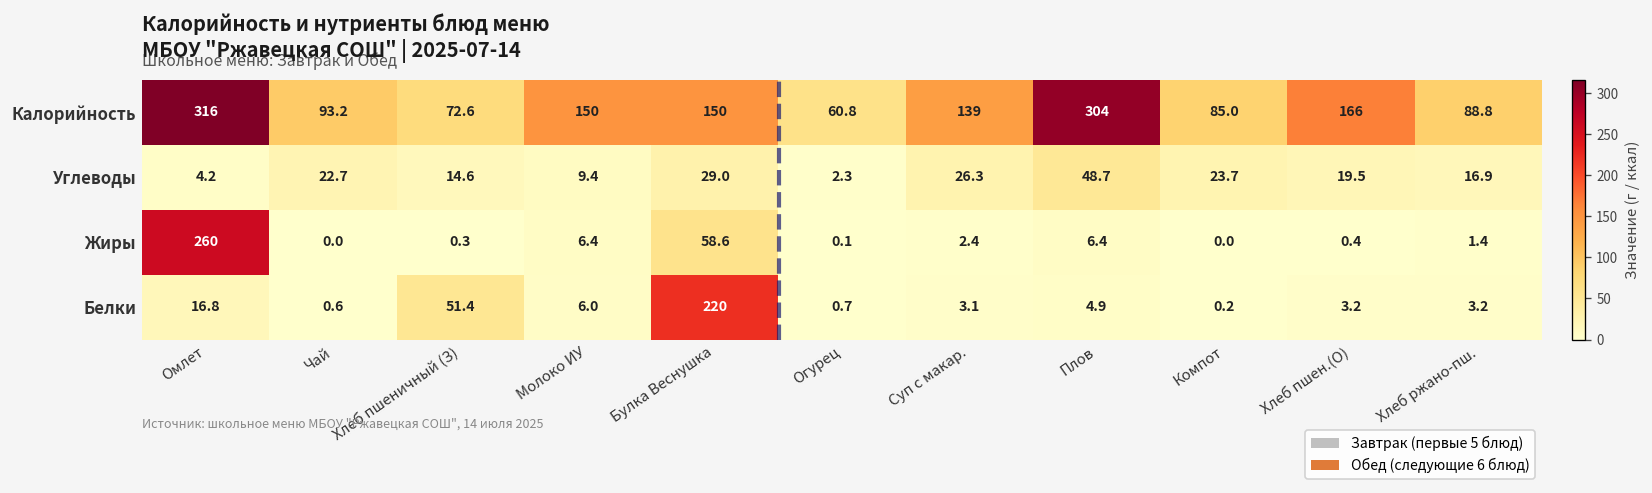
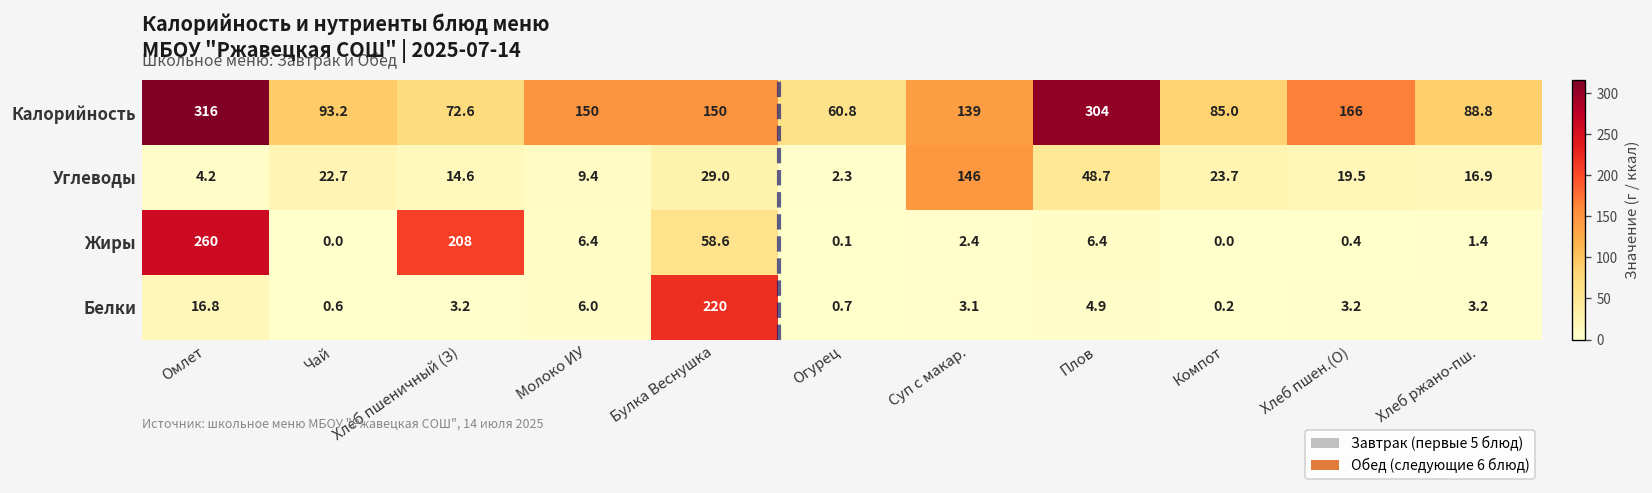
Углеводы, Суп с макар.: 26.3 -> 146
Жиры, Хлеб пшеничный (З): 0.3 -> 208
Белки, Хлеб пшеничный (З): 51.4 -> 3.2
